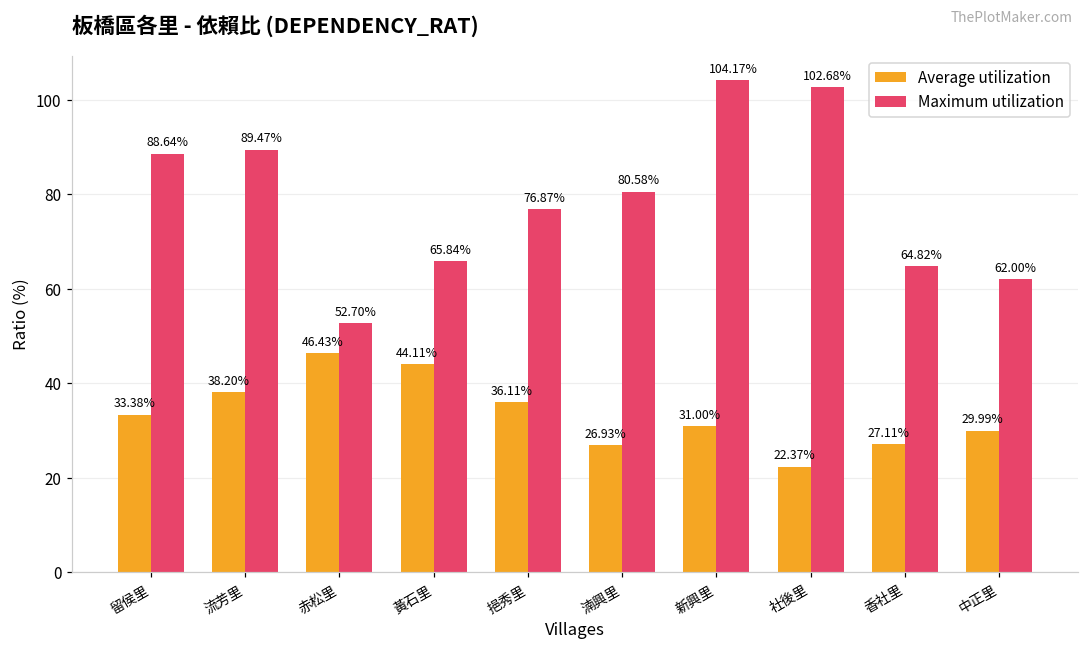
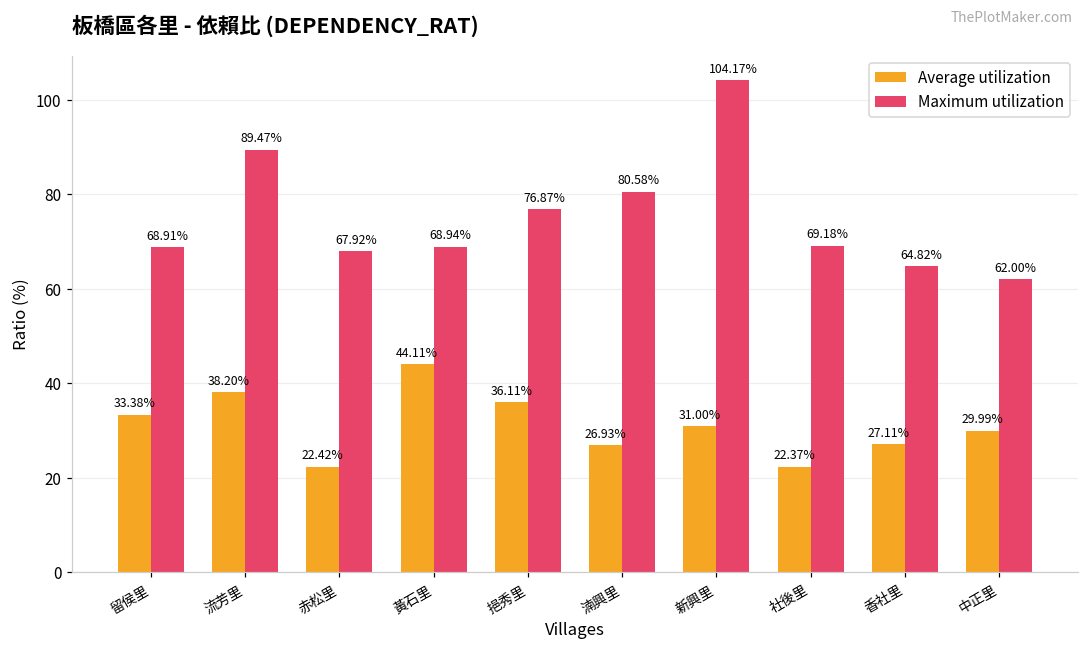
Maximum utilization, 留侯里: 88.64% -> 68.91%
Average utilization, 赤松里: 46.43% -> 22.42%
Maximum utilization, 赤松里: 52.70% -> 67.92%
Maximum utilization, 黃石里: 65.84% -> 68.94%
Maximum utilization, 社後里: 102.68% -> 69.18%
